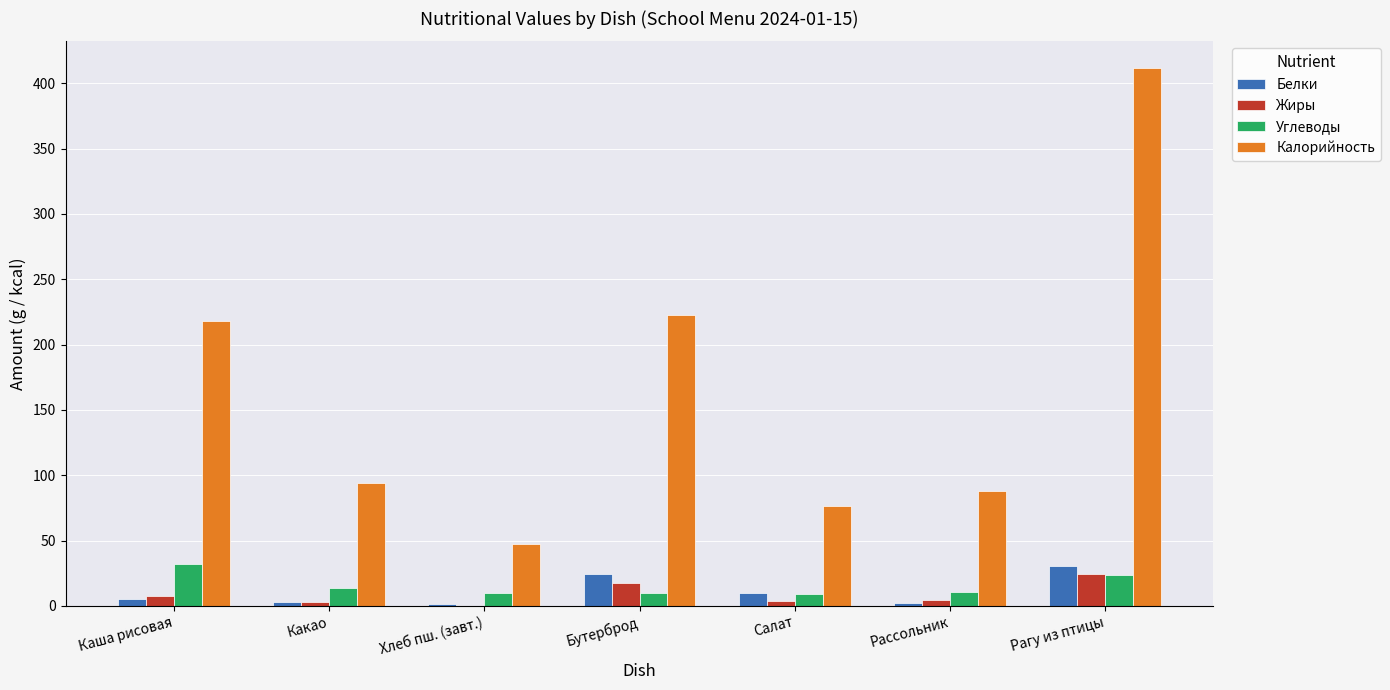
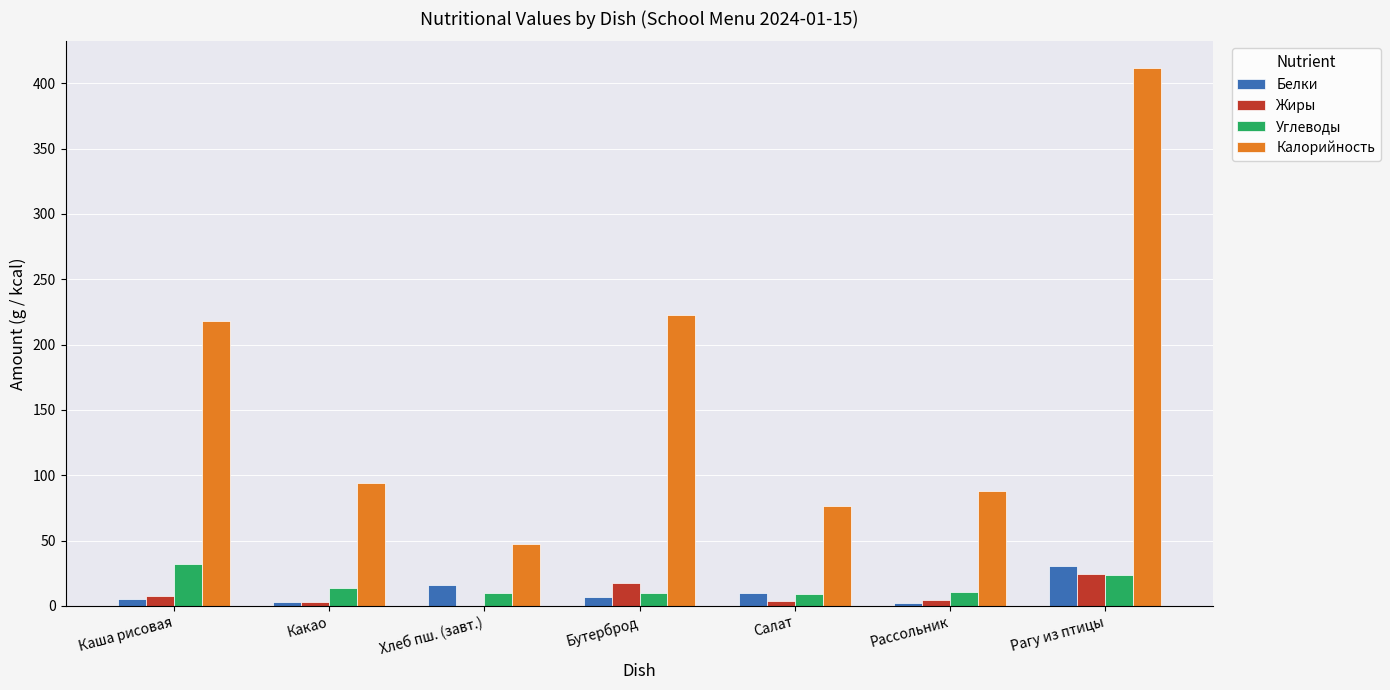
Белки, Хлеб пш. (завт.): 2 -> 16
Белки, Бутерброд: 24 -> 7
